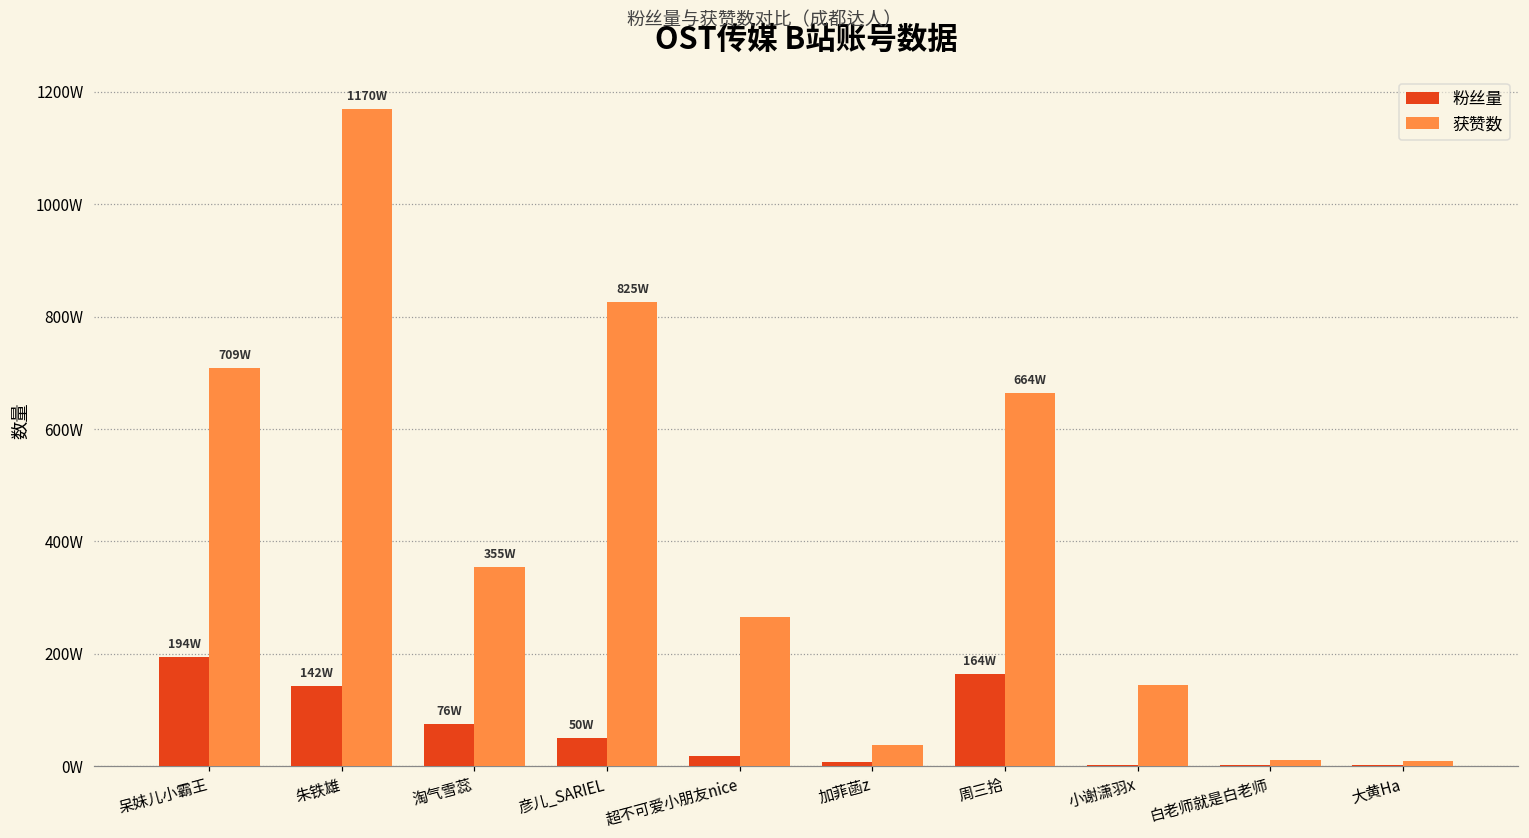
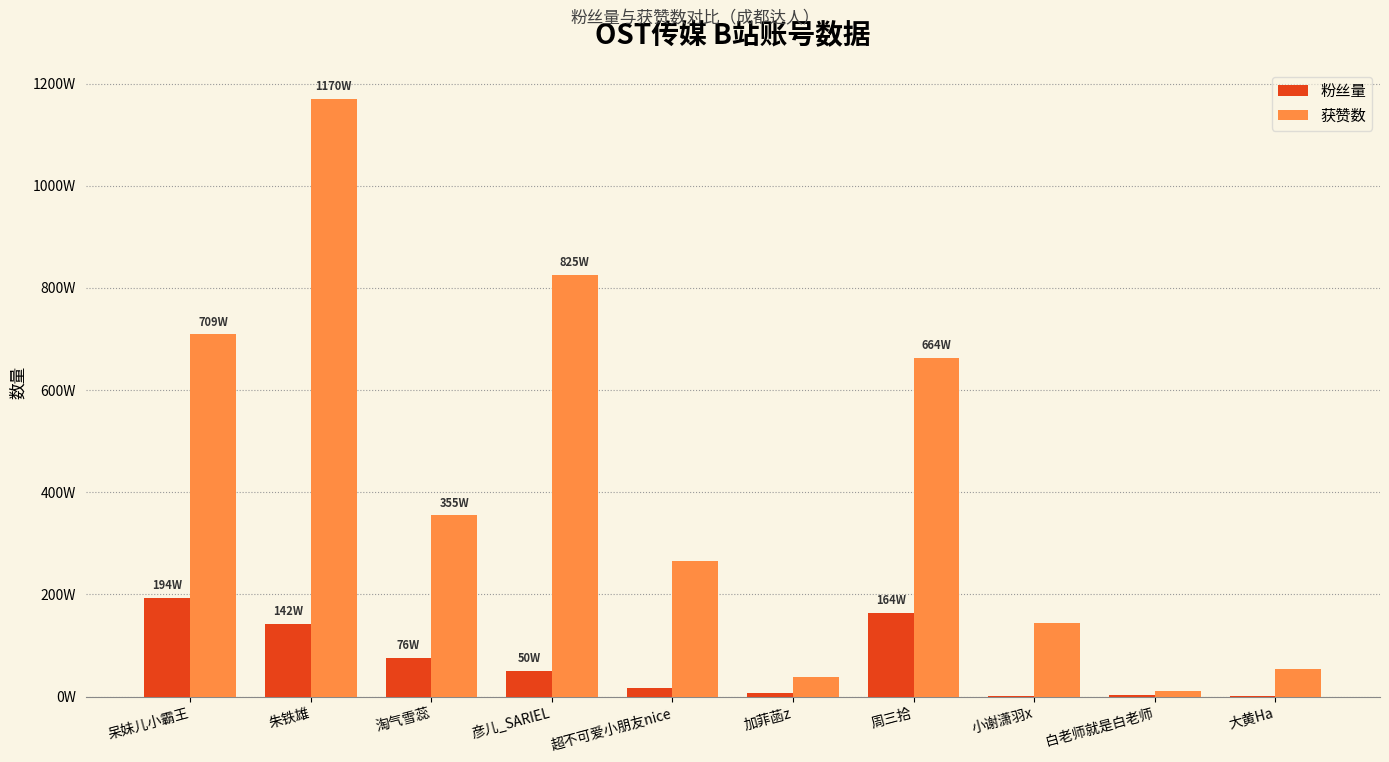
获赞数, 大黄Ha: 10W -> 50W
